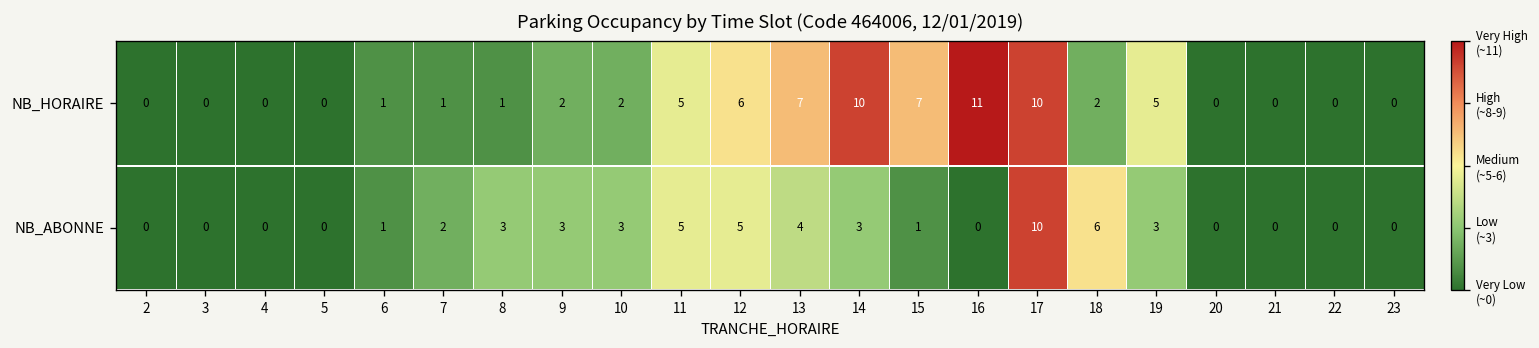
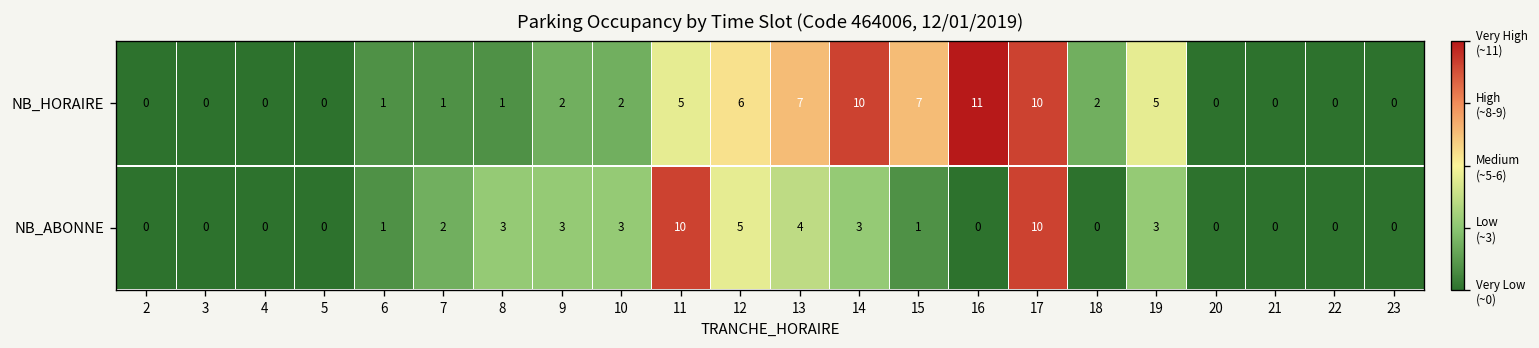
NB_ABONNE, 11: 5 -> 10
NB_ABONNE, 18: 6 -> 0
